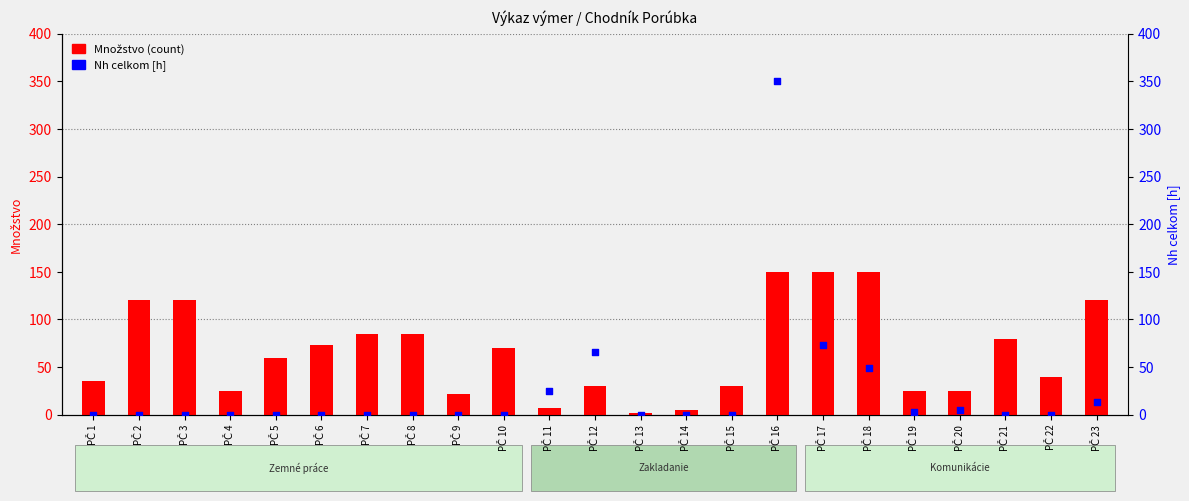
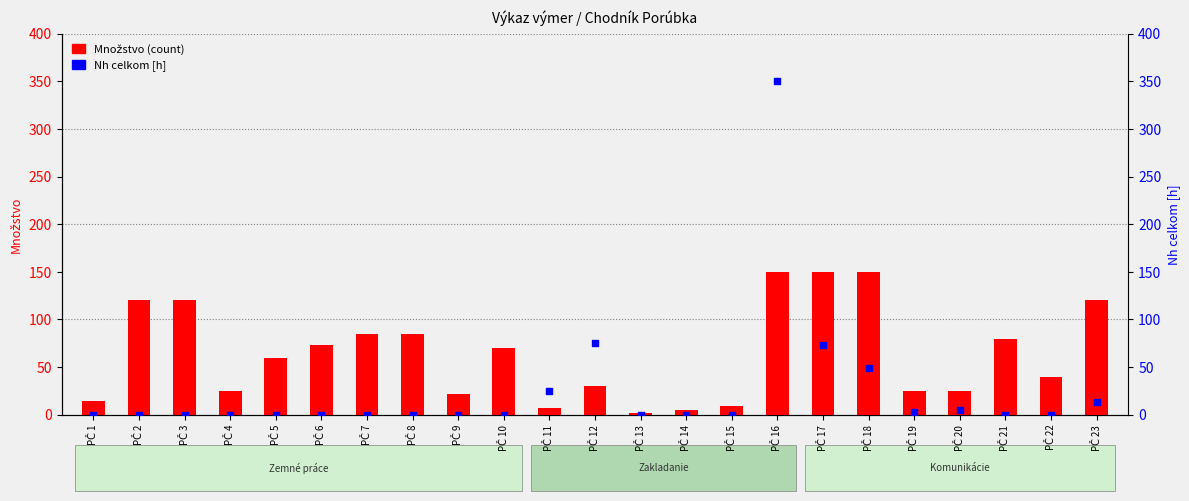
Množstvo (count), PČ 1: 40 -> 10
Množstvo (count), PČ 15: 30 -> 10
Nh celkom [h], PČ 12: 70 -> 80
